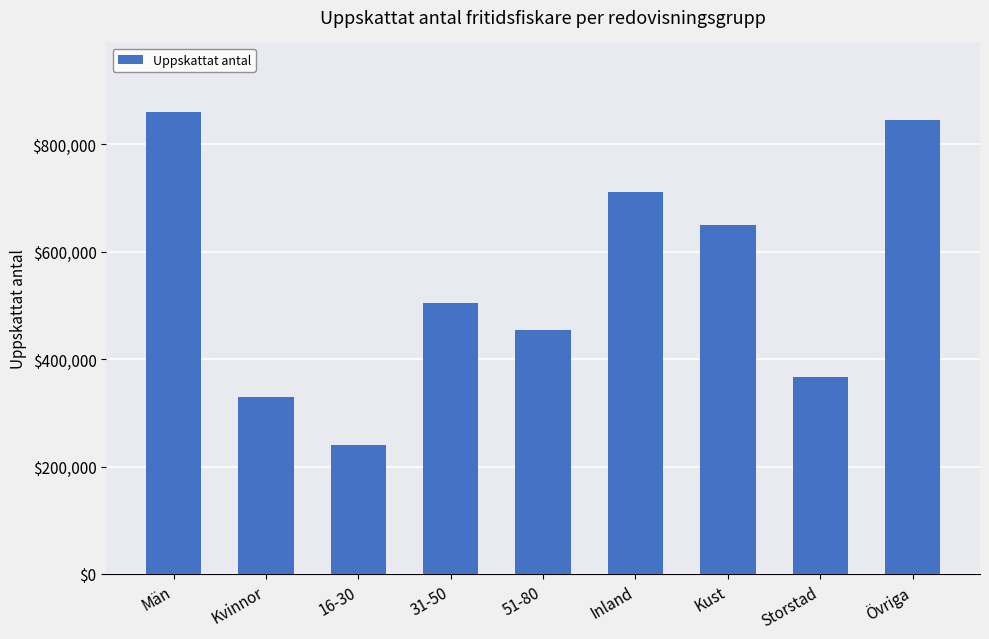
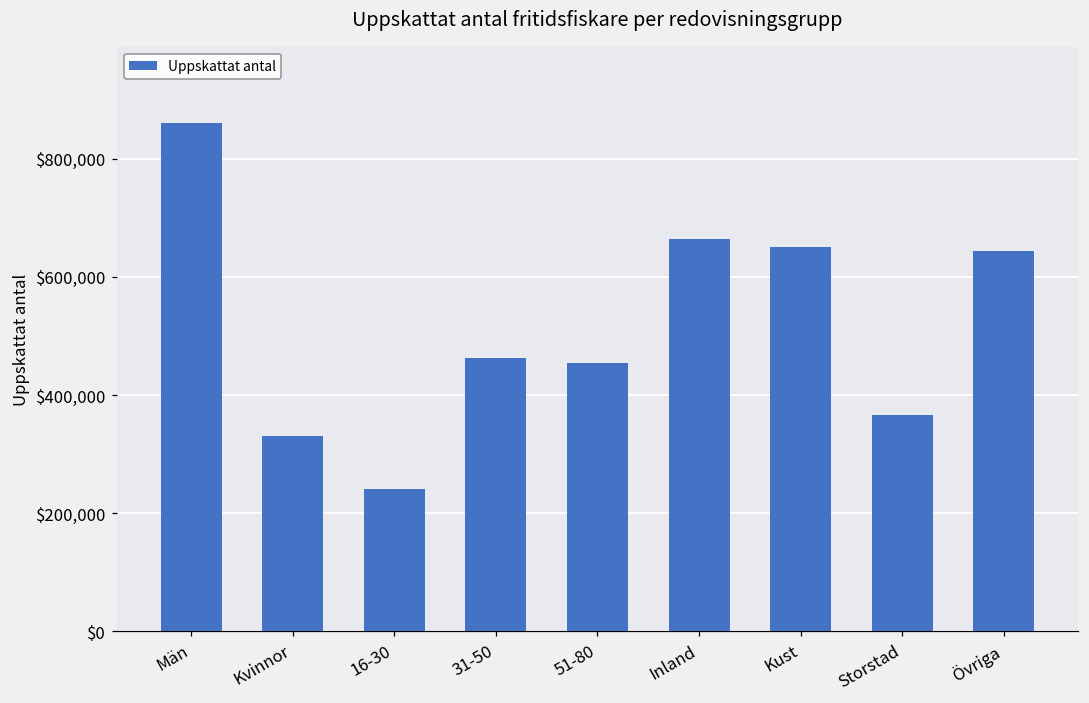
31-50: $500,000 -> $460,000
Inland: $710,000 -> $660,000
Övriga: $840,000 -> $640,000
